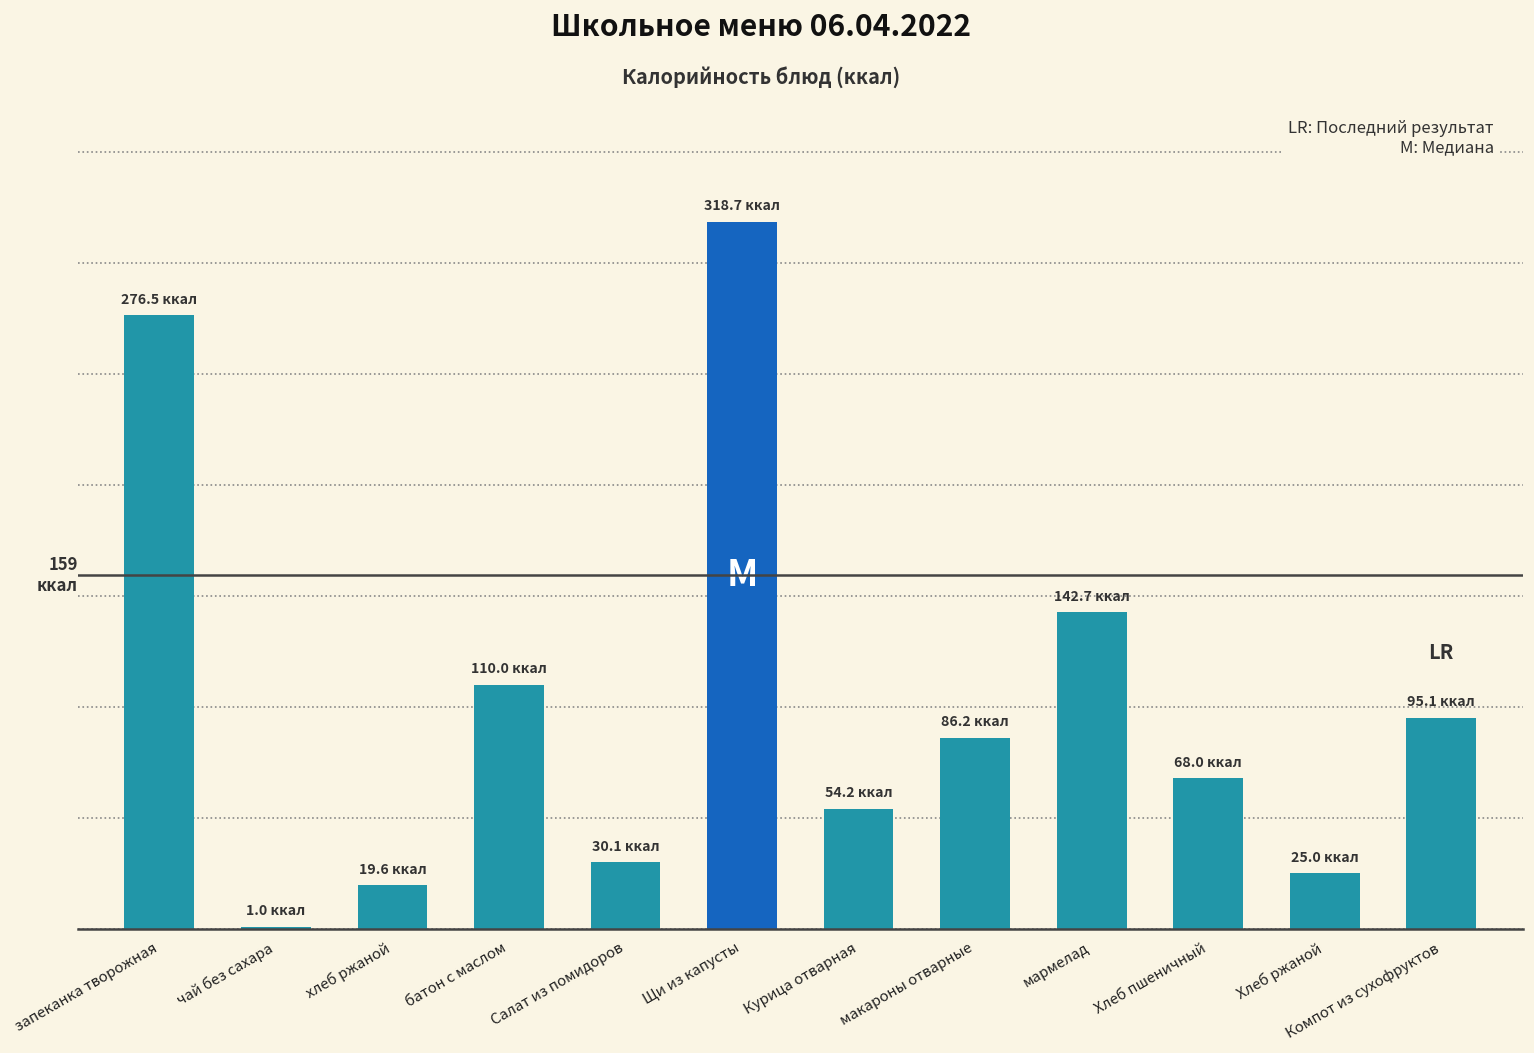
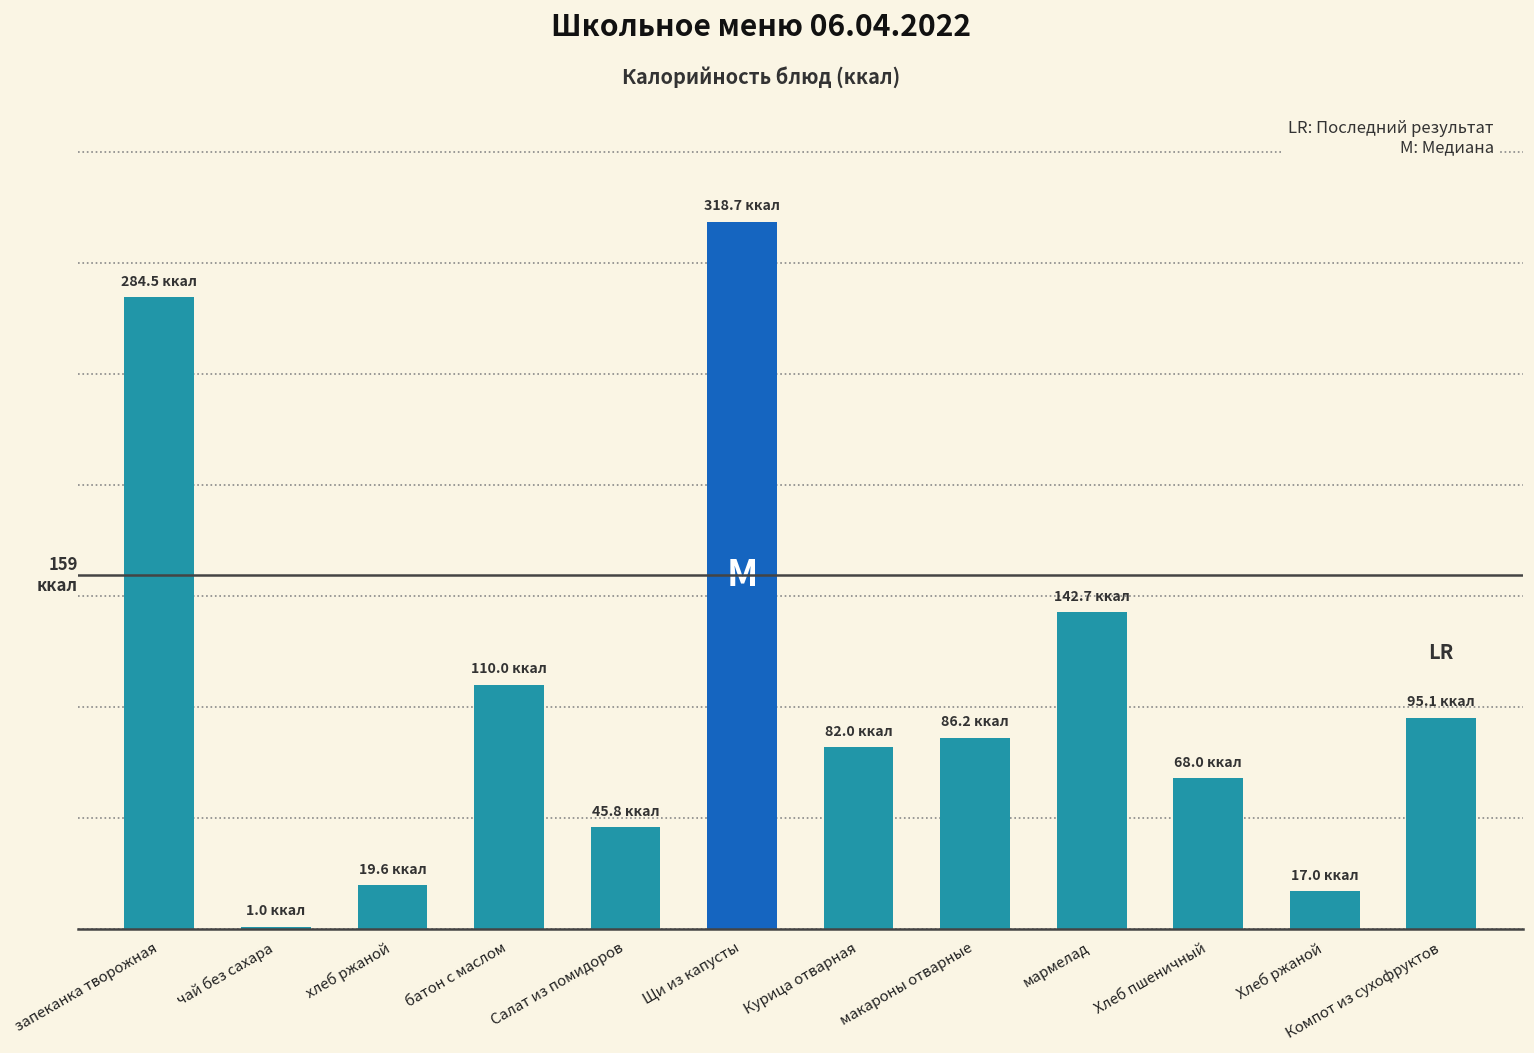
запеканка творожная: 276.5 -> 284.5
Салат из помидоров: 30.1 -> 45.8
Курица отварная: 54.2 -> 82.0
Хлеб ржаной: 25.0 -> 17.0
